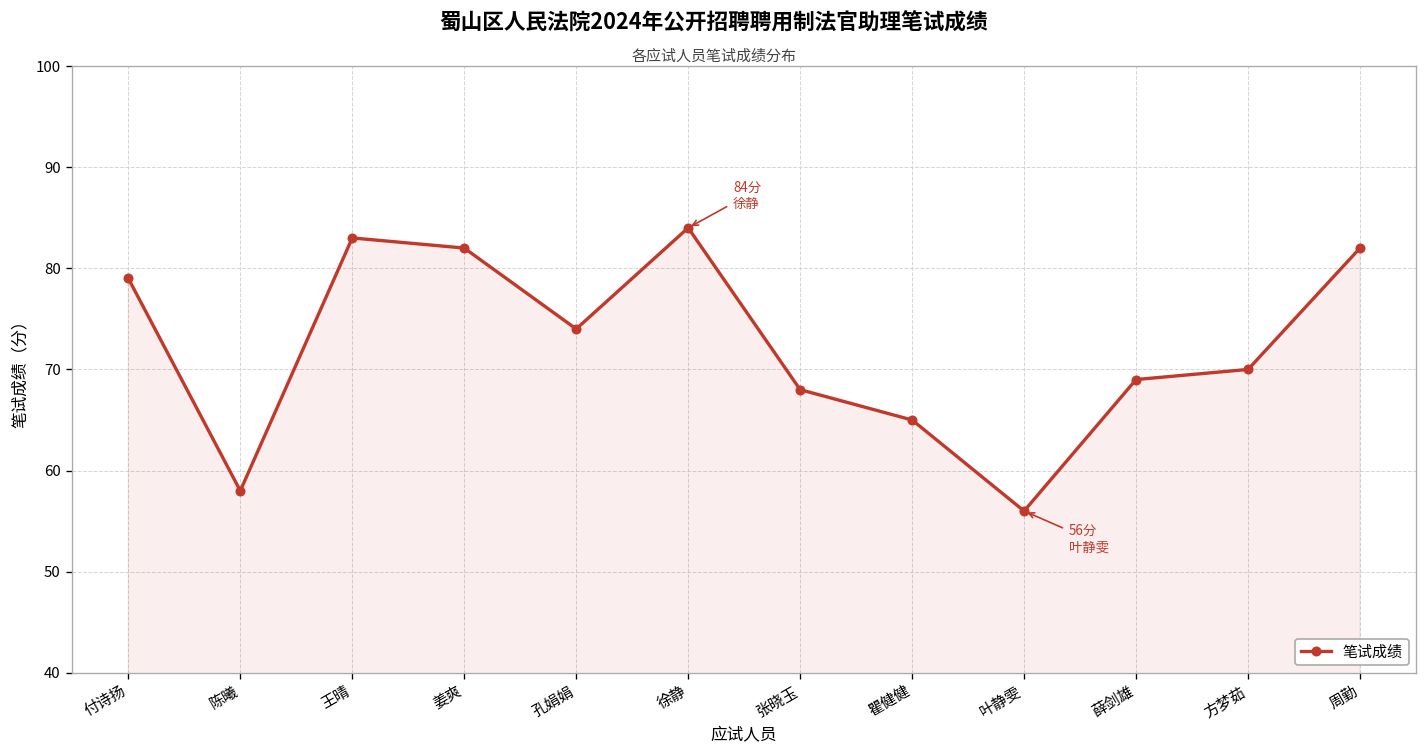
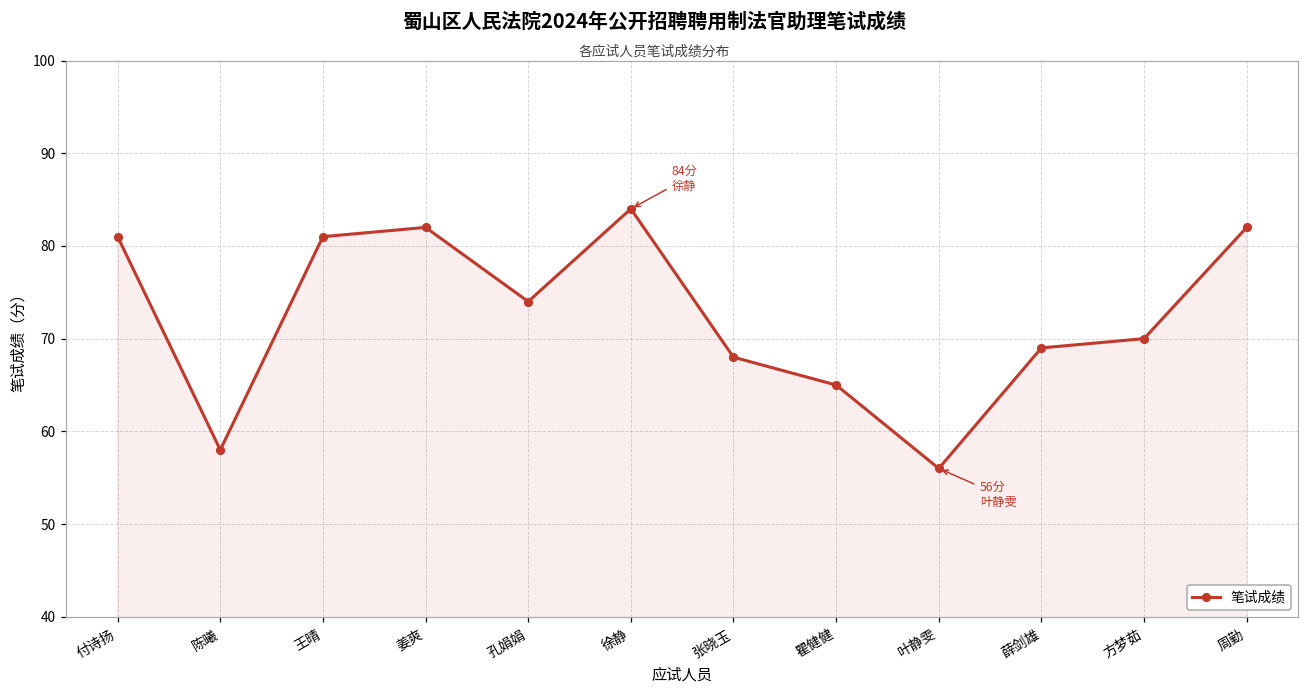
付诗扬: 79 -> 81
王晴: 83 -> 81
